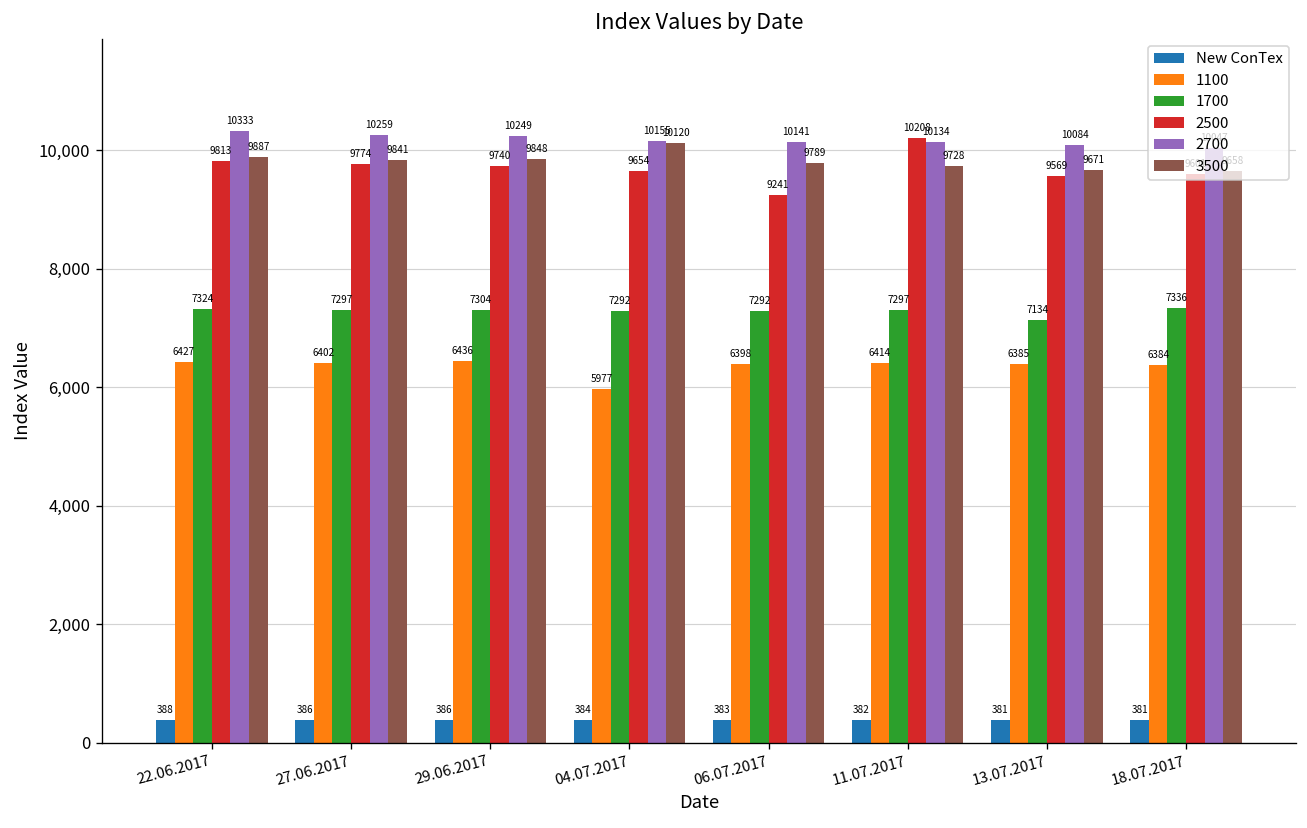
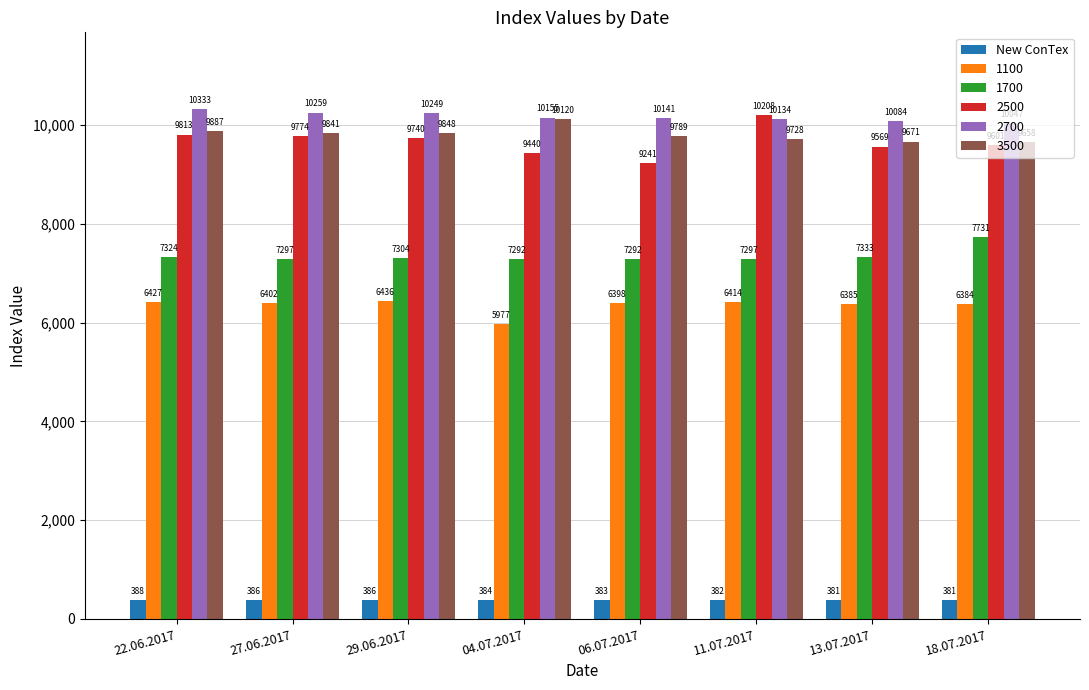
2500, 04.07.2017: 9654 -> 9440
1700, 13.07.2017: 7134 -> 7333
1700, 18.07.2017: 7336 -> 7731
